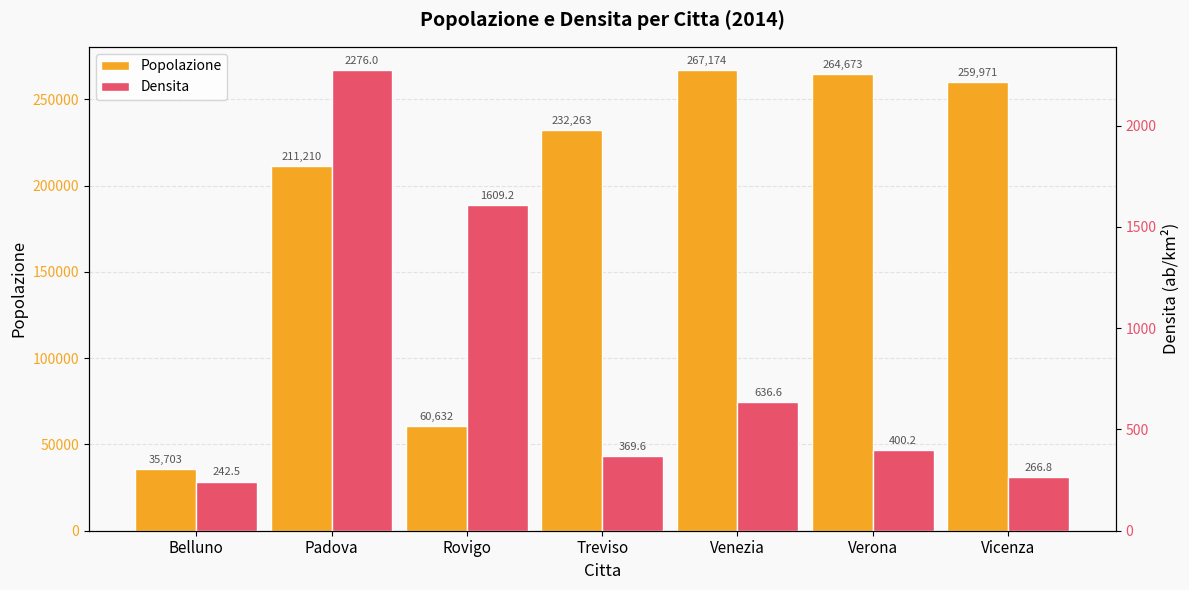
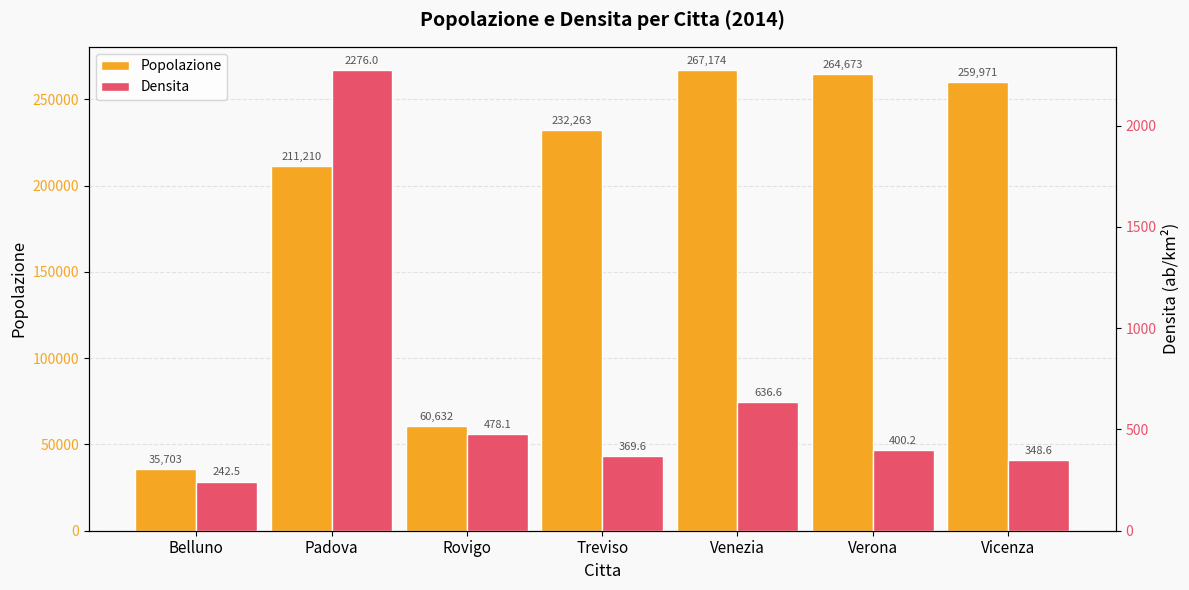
Densita, Rovigo: 1609.2 -> 478.1
Densita, Vicenza: 266.8 -> 348.6
